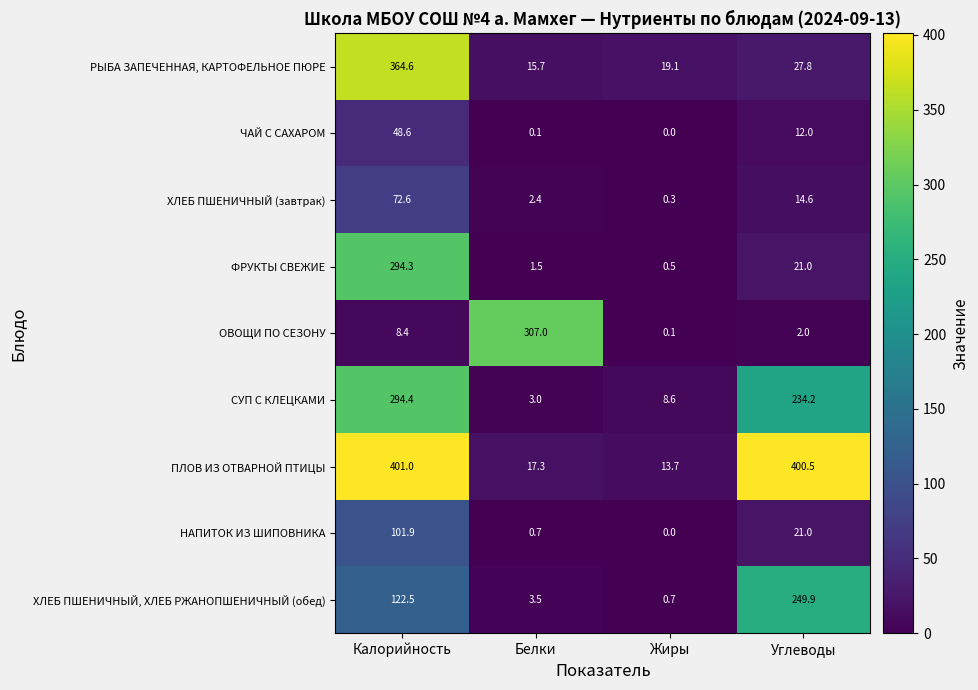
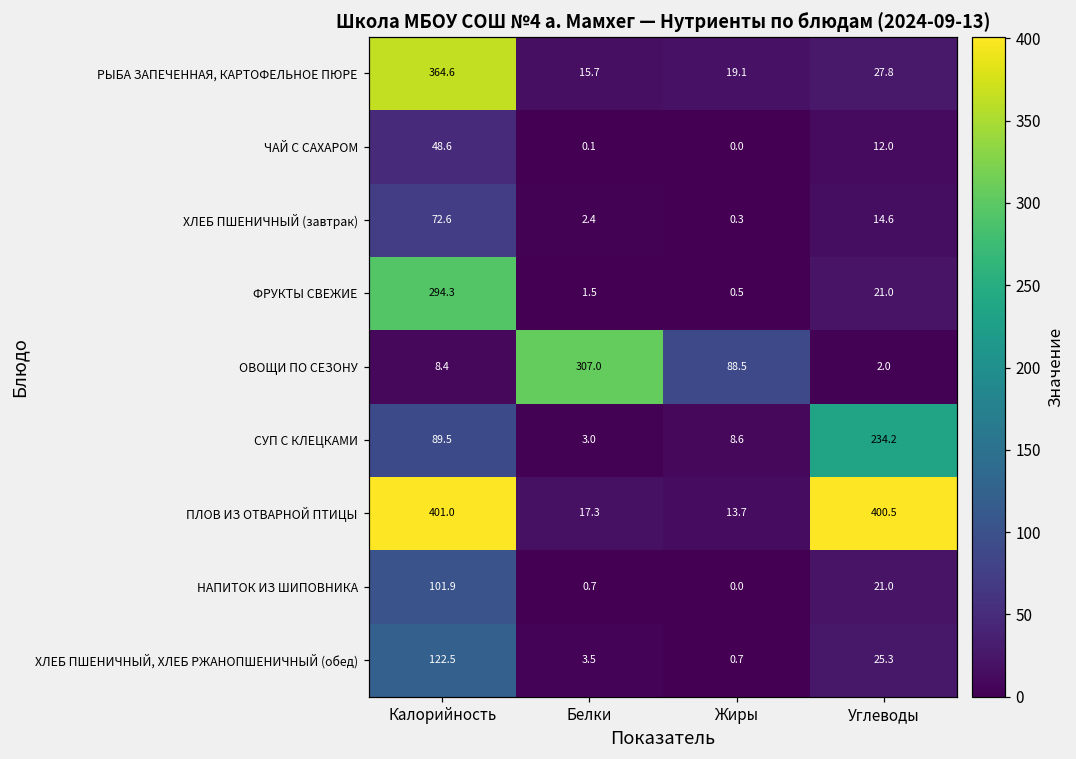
ОВОЩИ ПО СЕЗОНУ, Жиры: 0.1 -> 88.5
СУП С КЛЕЦКАМИ, Калорийность: 294.4 -> 89.5
ХЛЕБ ПШЕНИЧНЫЙ, ХЛЕБ РЖАНОПШЕНИЧНЫЙ (обед), Углеводы: 249.9 -> 25.3
